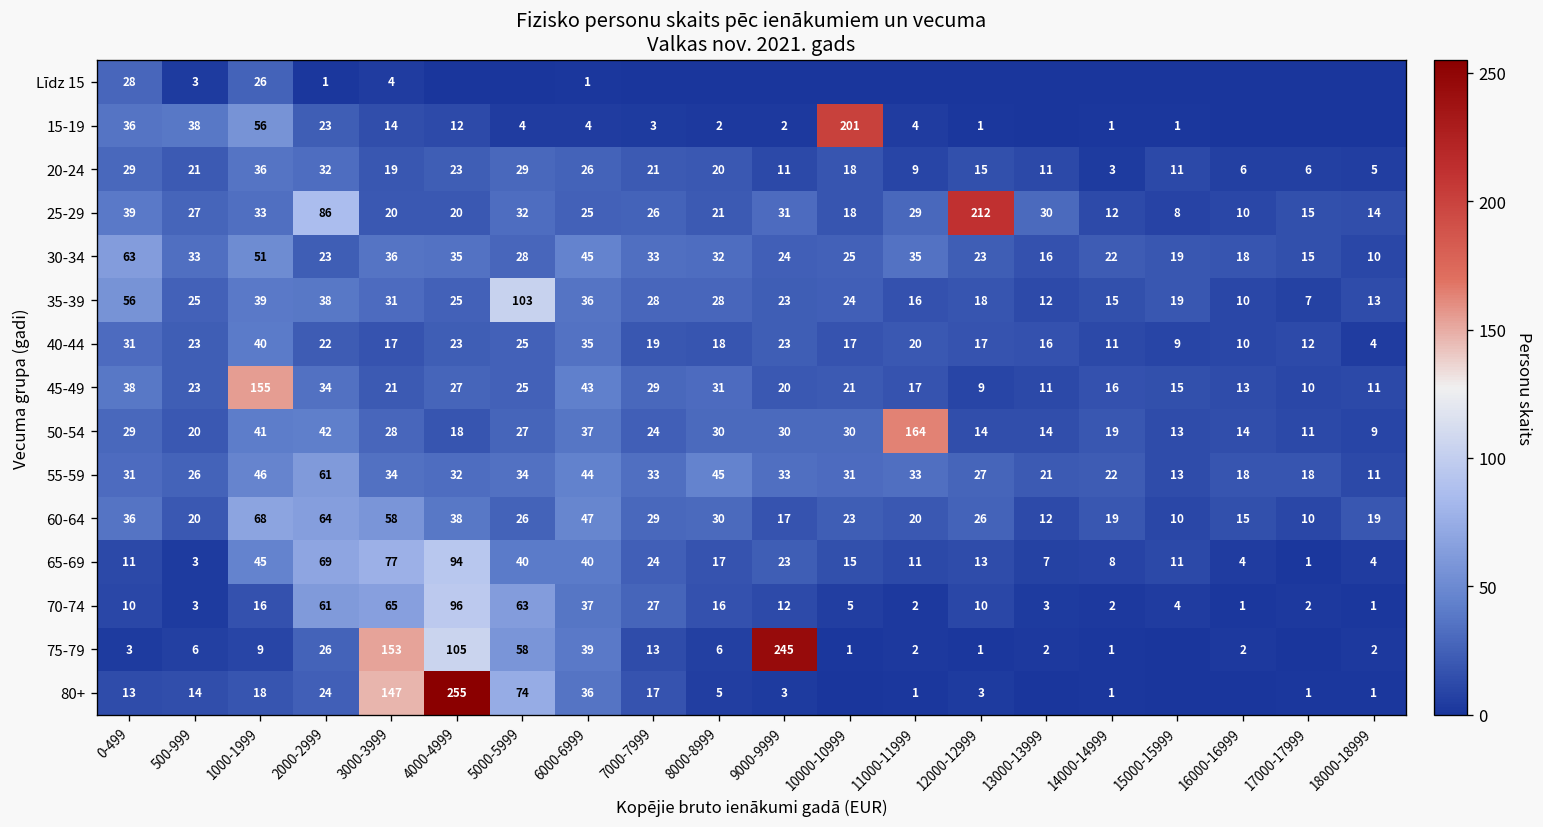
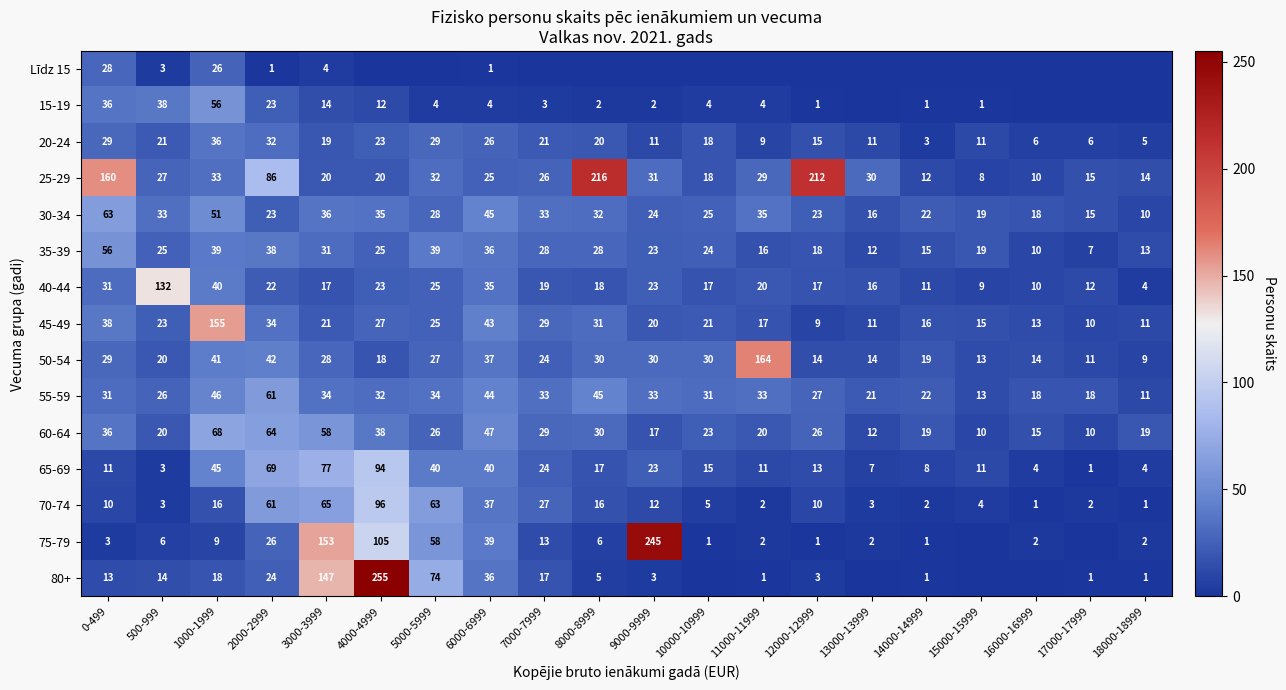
15-19, 10000-10999: 201 -> 4
25-29, 0-499: 39 -> 160
25-29, 8000-8999: 21 -> 216
35-39, 5000-5999: 103 -> 39
40-44, 500-999: 23 -> 132
